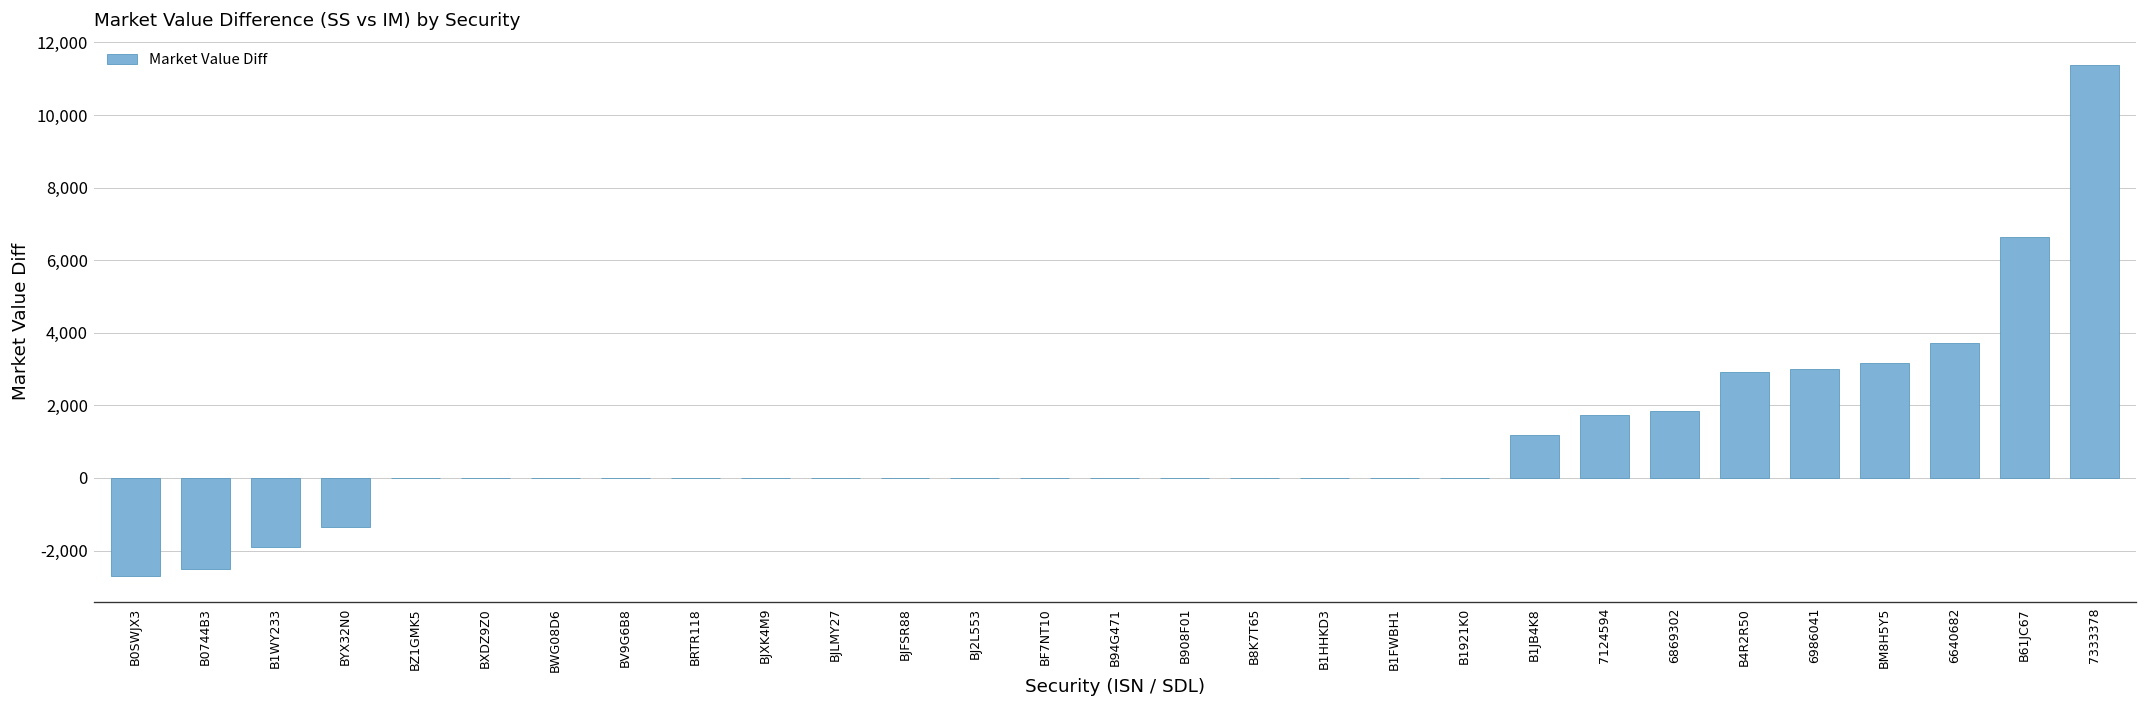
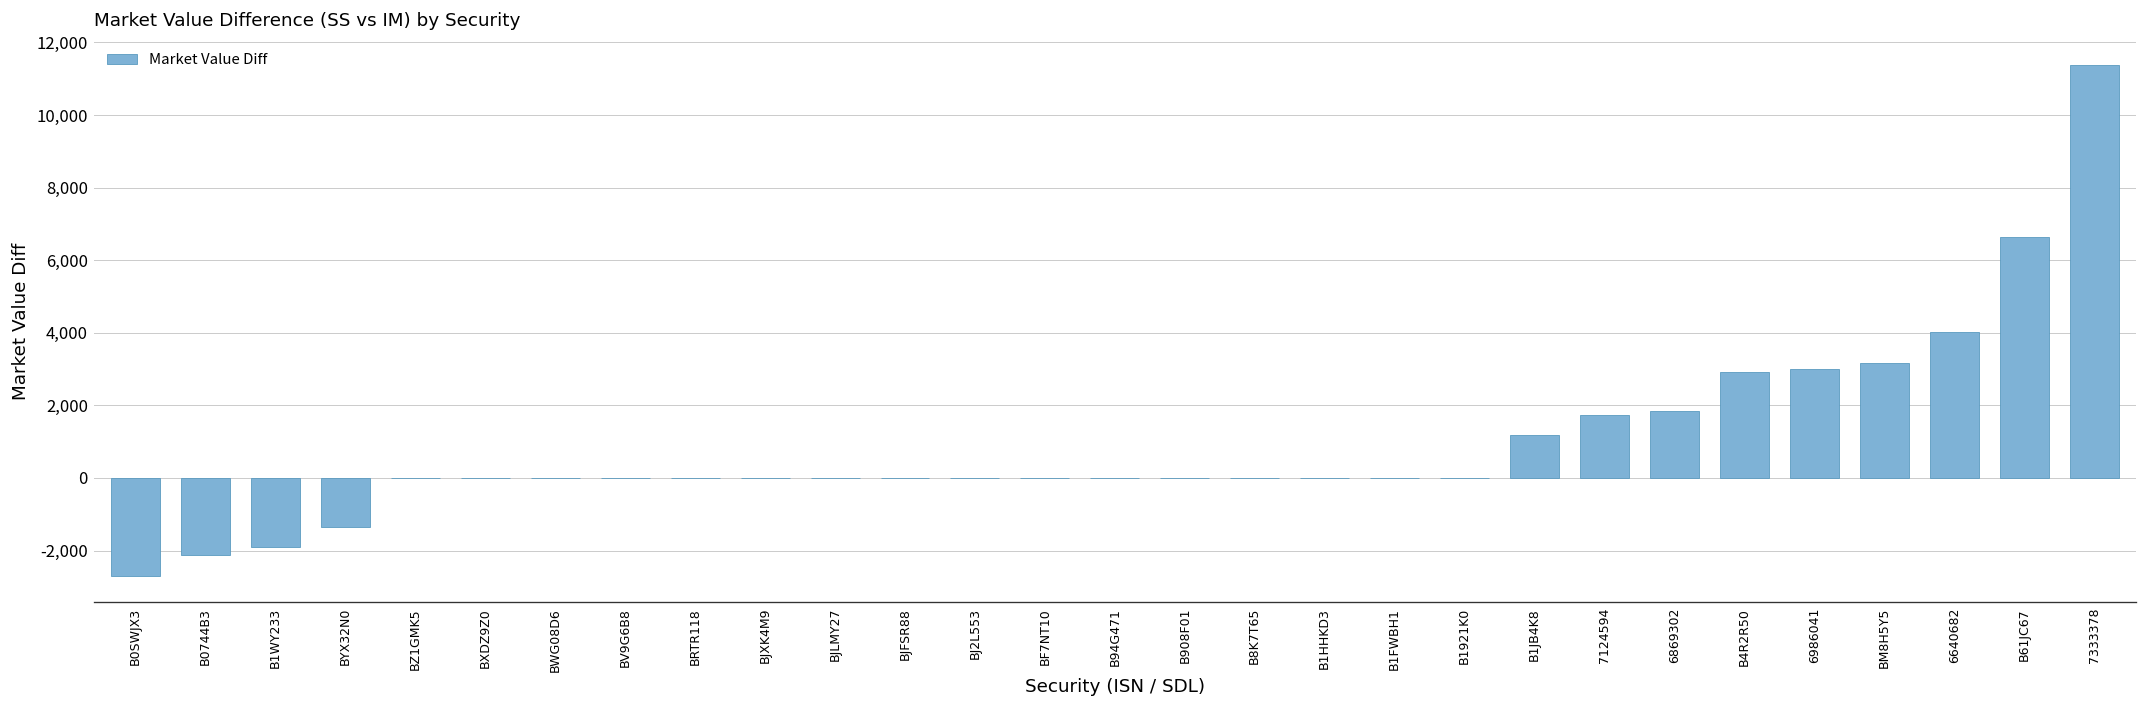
B0744B3: -2,500 -> -2,100
6640682: 3,700 -> 4,000
